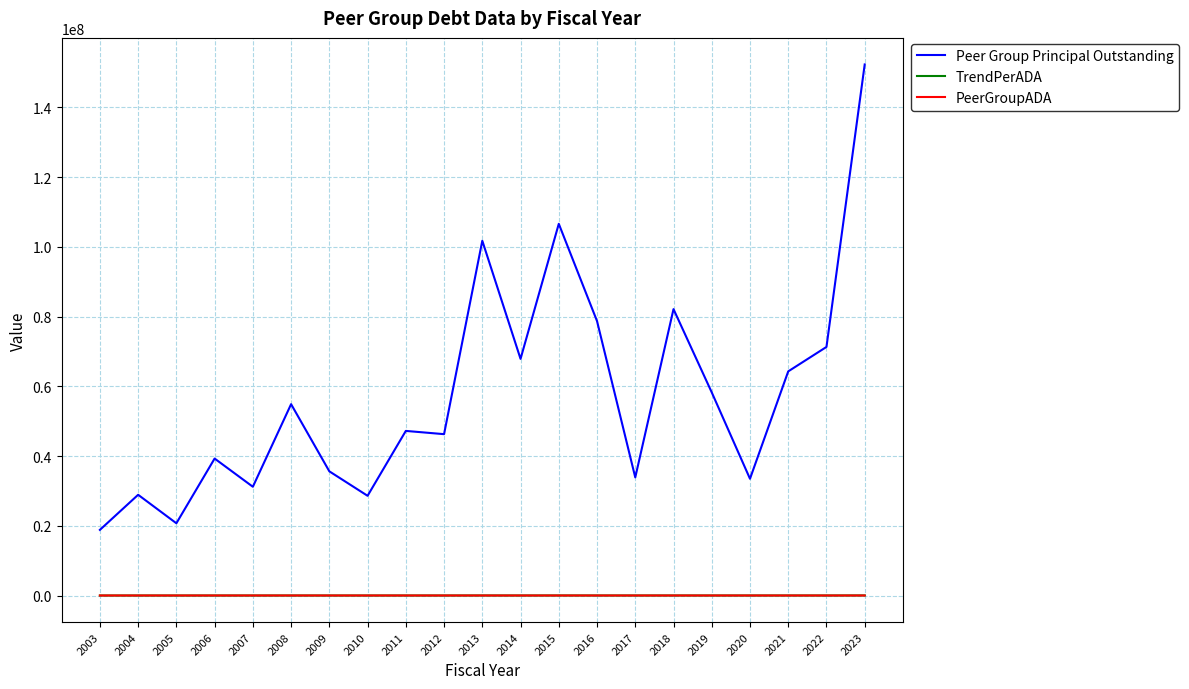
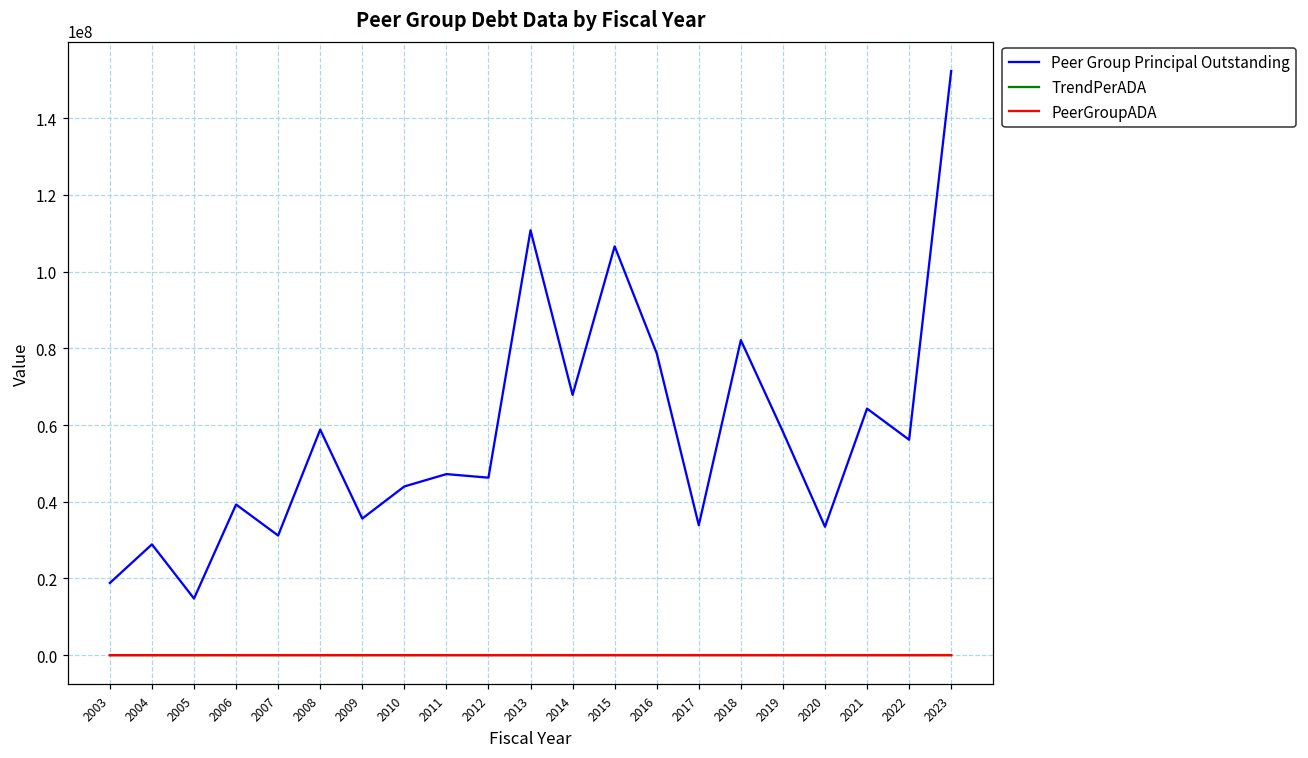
Peer Group Principal Outstanding, 2005: 21000000 -> 15000000
Peer Group Principal Outstanding, 2008: 55000000 -> 59000000
Peer Group Principal Outstanding, 2010: 29000000 -> 44000000
Peer Group Principal Outstanding, 2013: 102000000 -> 111000000
Peer Group Principal Outstanding, 2022: 71000000 -> 56000000
